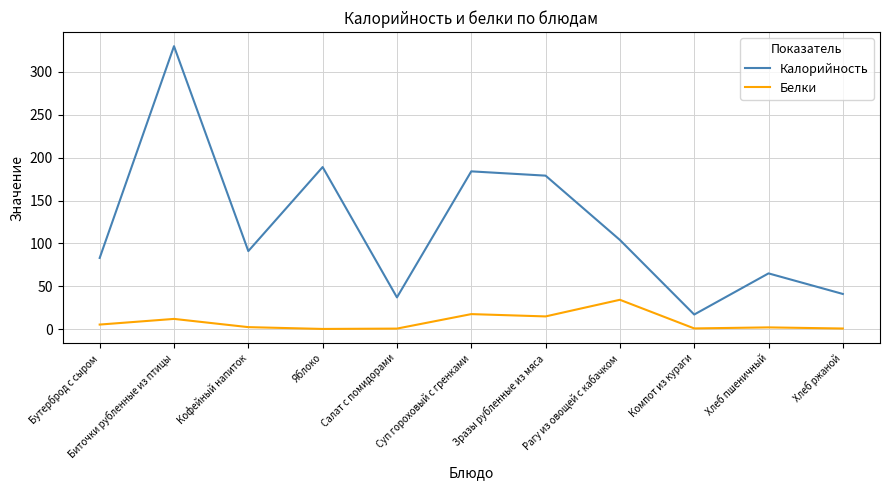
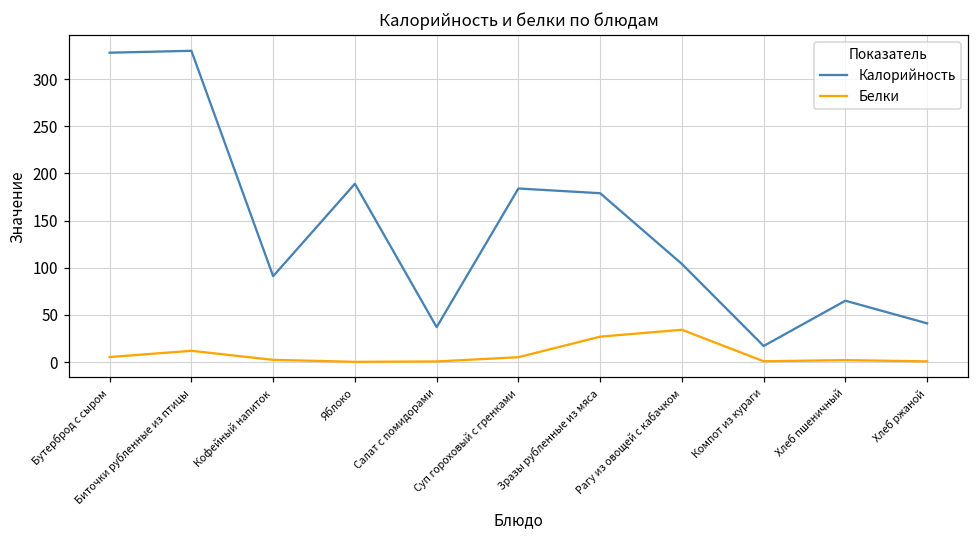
Калорийность, Бутерброд с сыром: 80 -> 330
Белки, Суп гороховый с гренками: 20 -> 10
Белки, Зразы рубленные из мяса: 10 -> 30
